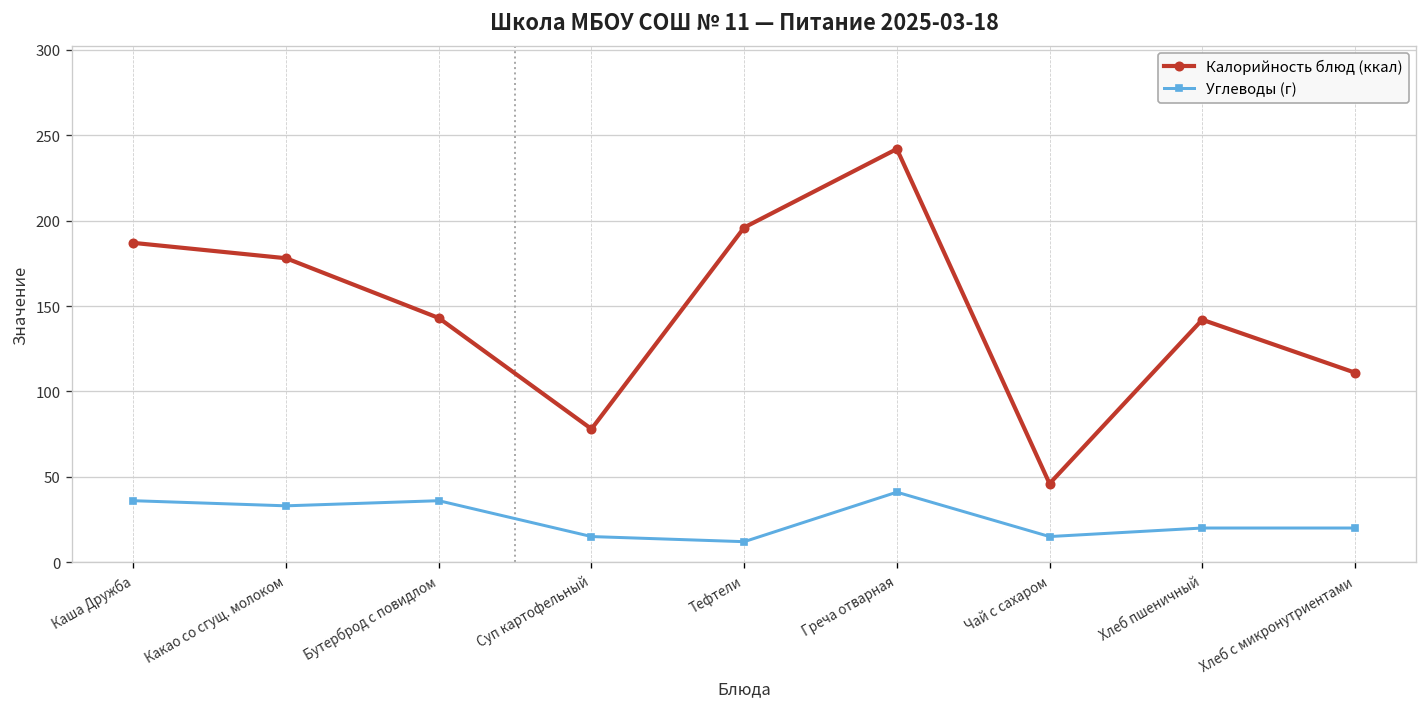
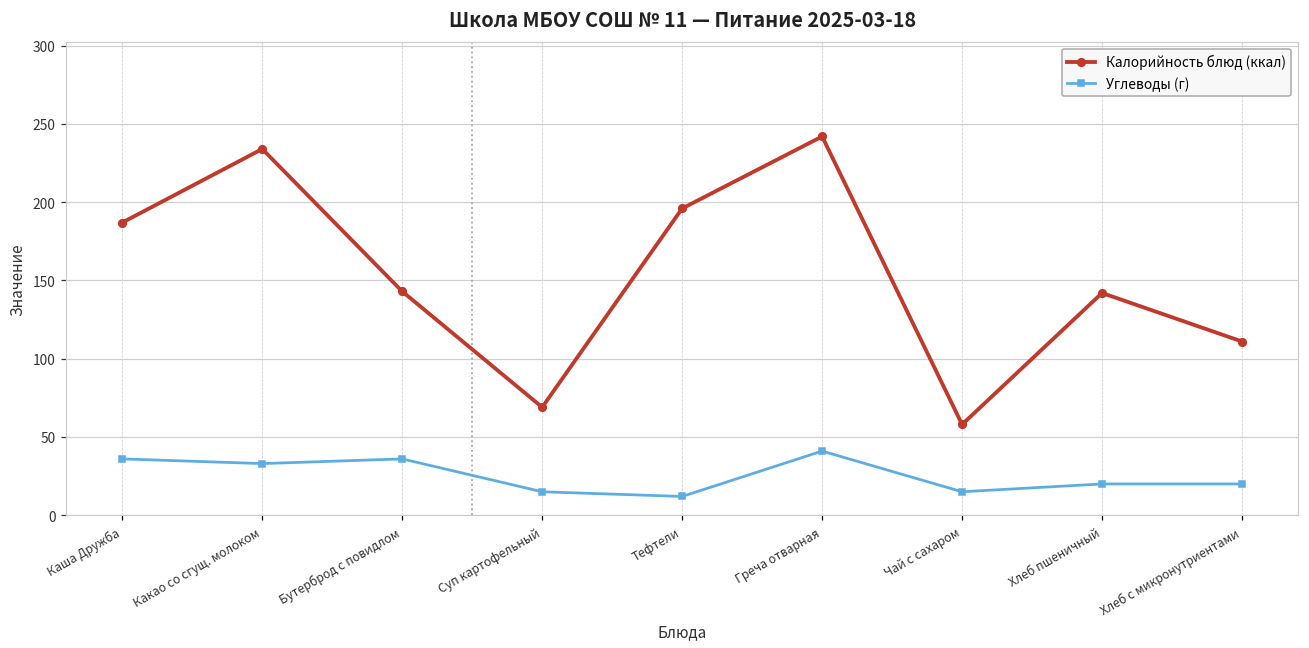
Калорийность блюд (ккал), Какао со сгущ. молоком: 178 -> 234
Калорийность блюд (ккал), Суп картофельный: 78 -> 69
Калорийность блюд (ккал), Чай с сахаром: 46 -> 58
